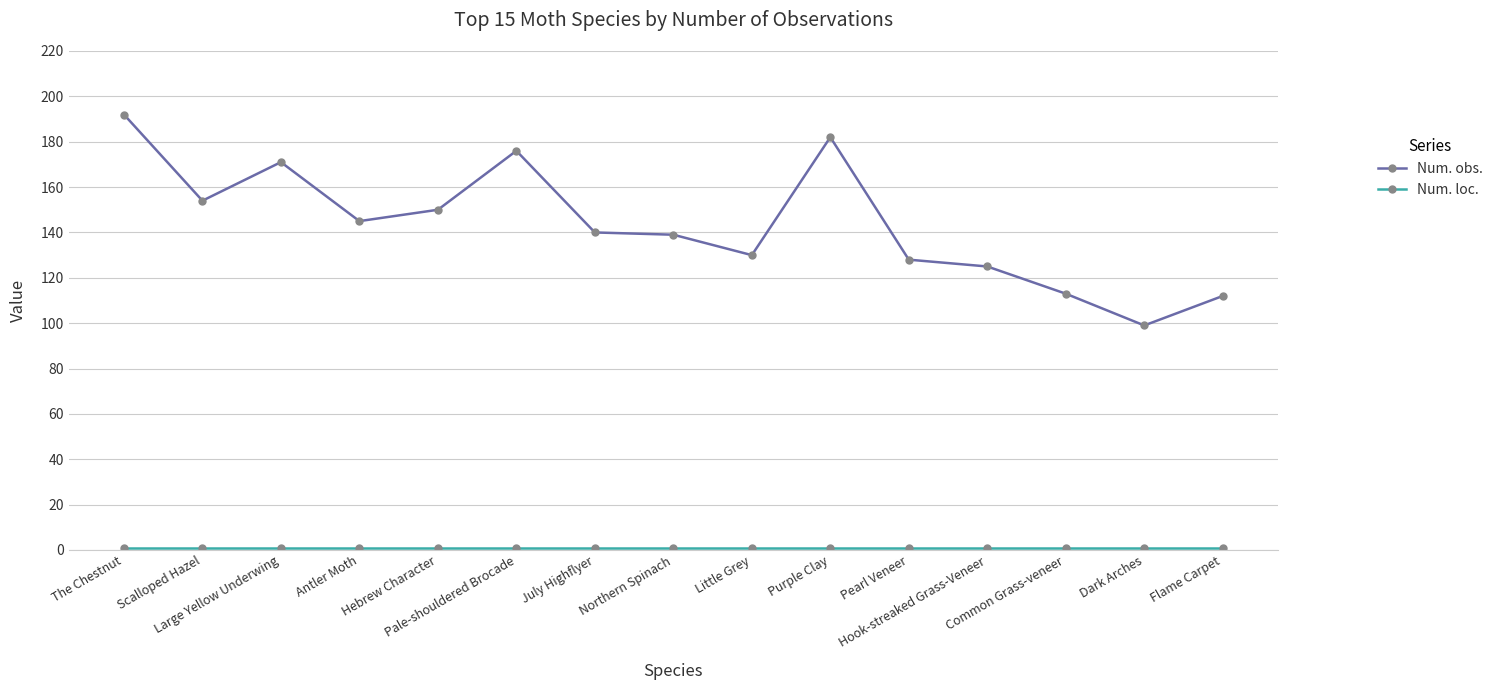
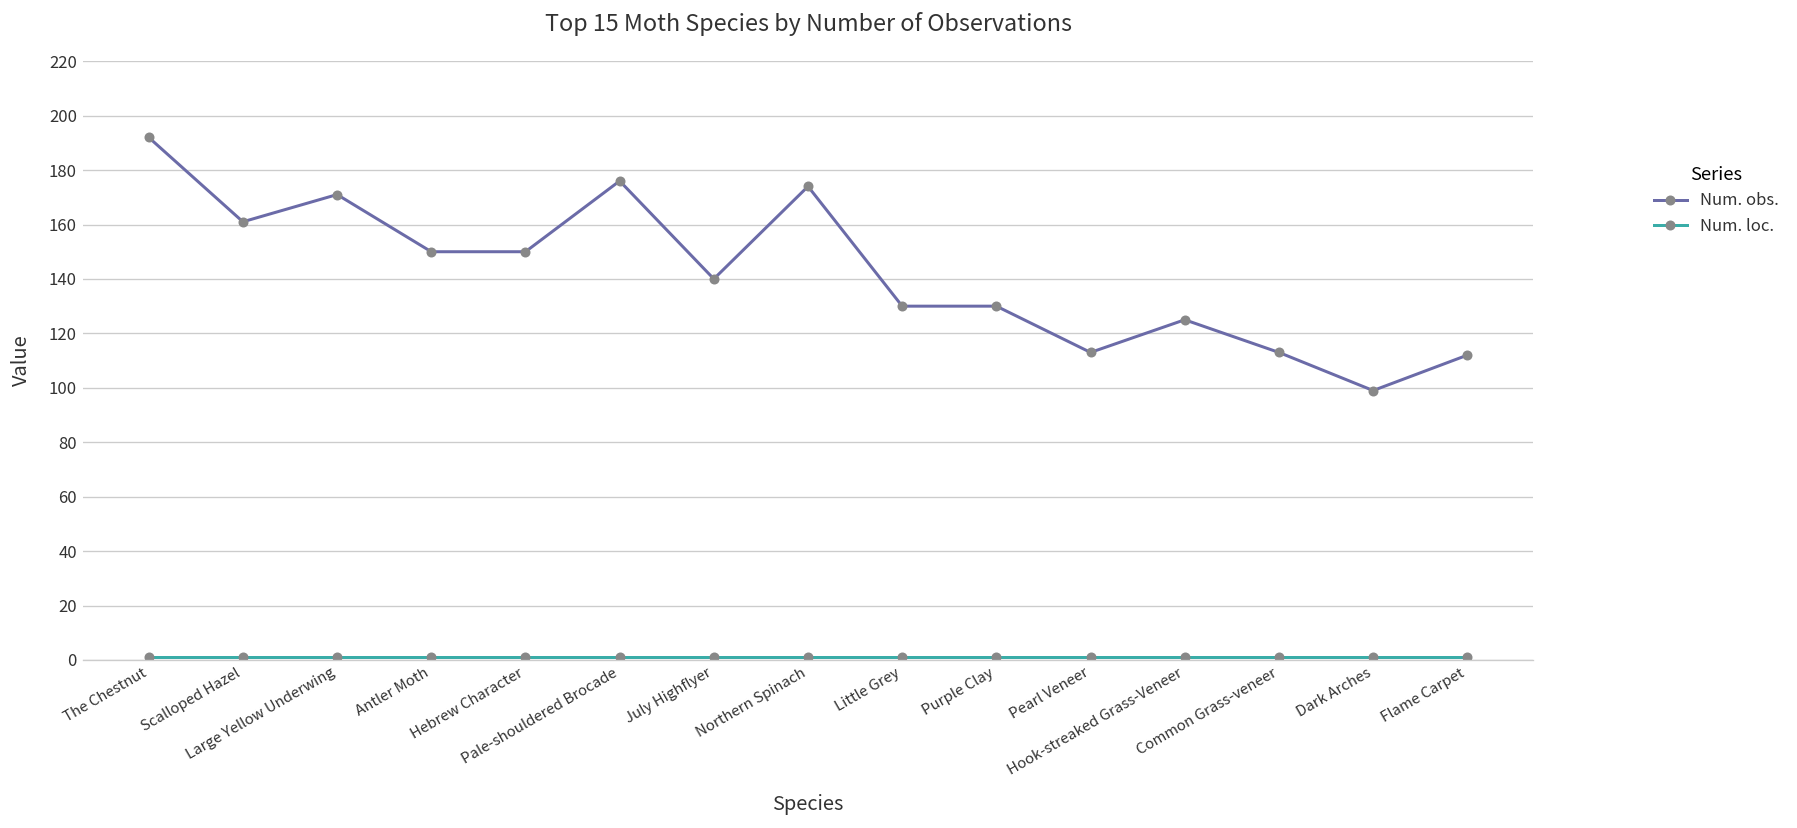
Num. obs., Scalloped Hazel: 154 -> 161
Num. obs., Antler Moth: 145 -> 150
Num. obs., Northern Spinach: 139 -> 174
Num. obs., Purple Clay: 182 -> 130
Num. obs., Pearl Veneer: 128 -> 113
